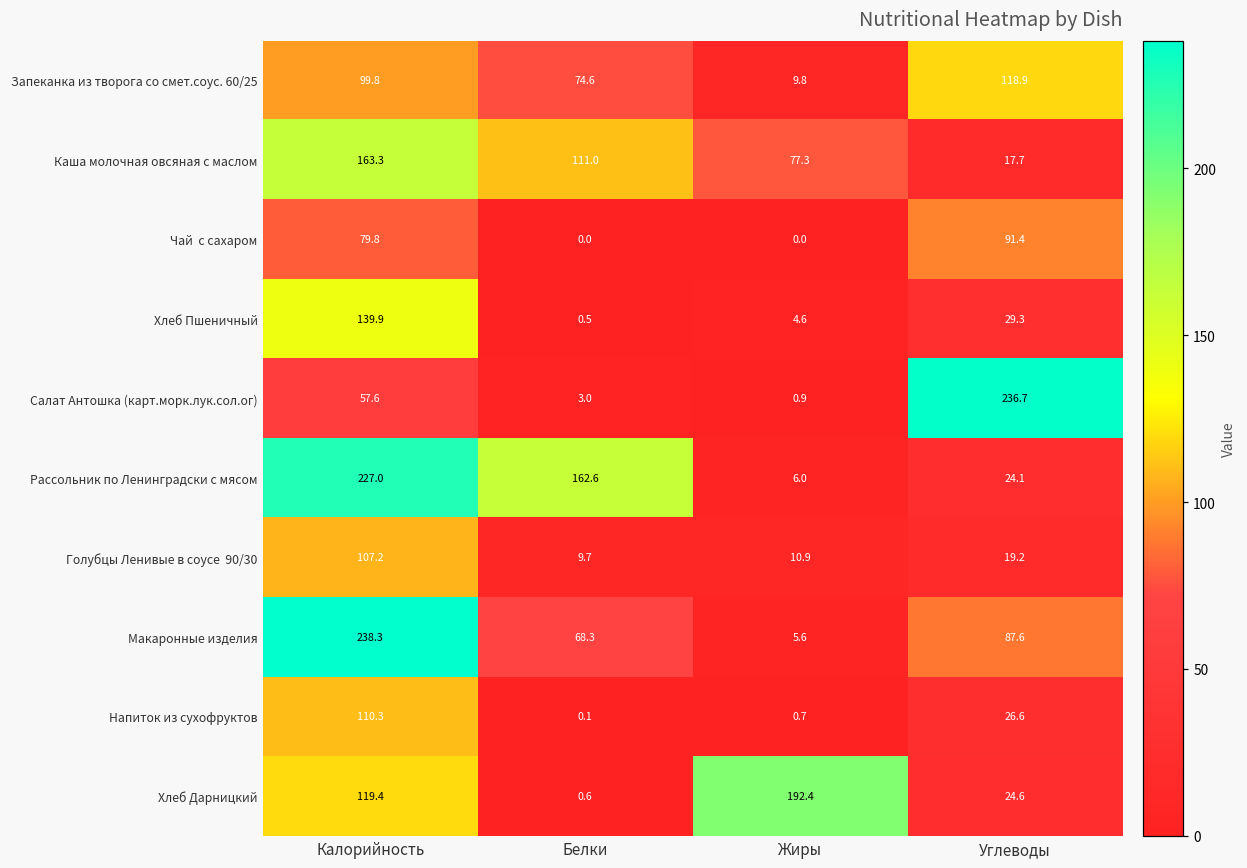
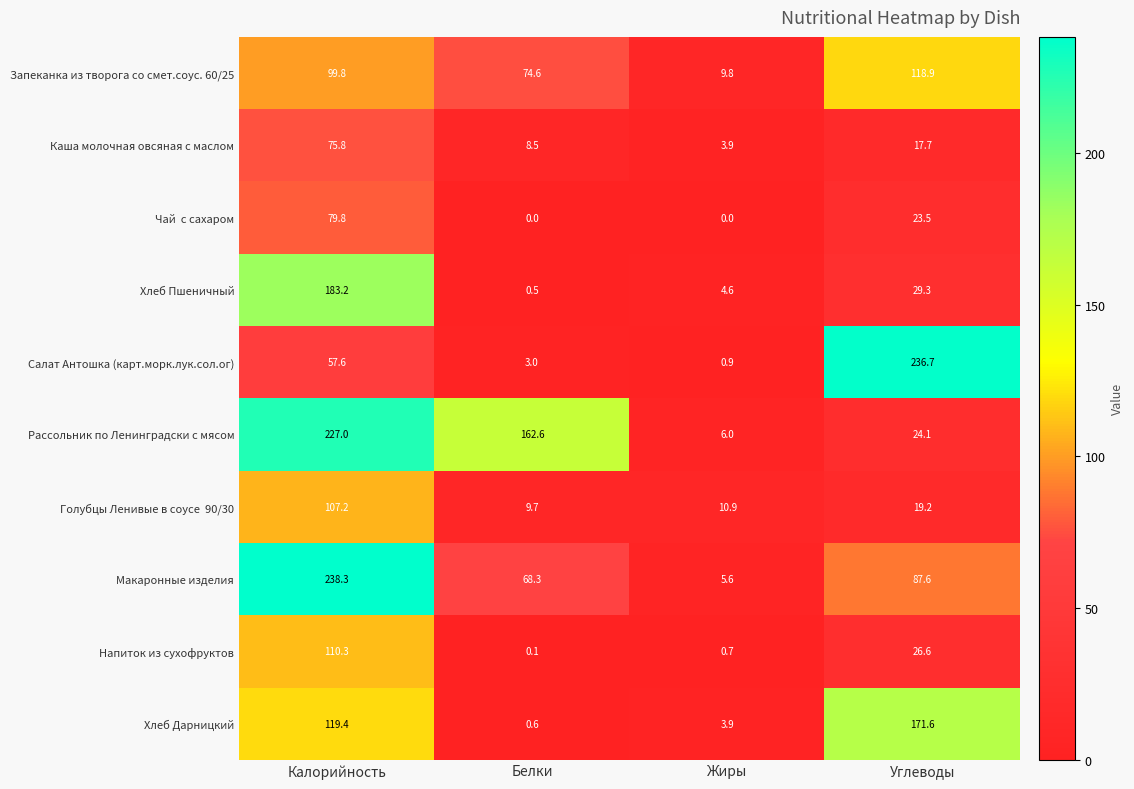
Каша молочная овсяная с маслом, Калорийность: 163.3 -> 75.8
Каша молочная овсяная с маслом, Белки: 111.0 -> 8.5
Каша молочная овсяная с маслом, Жиры: 77.3 -> 3.9
Чай с сахаром, Углеводы: 91.4 -> 23.5
Хлеб Пшеничный, Калорийность: 139.9 -> 183.2
Хлеб Дарницкий, Жиры: 192.4 -> 3.9
Хлеб Дарницкий, Углеводы: 24.6 -> 171.6
